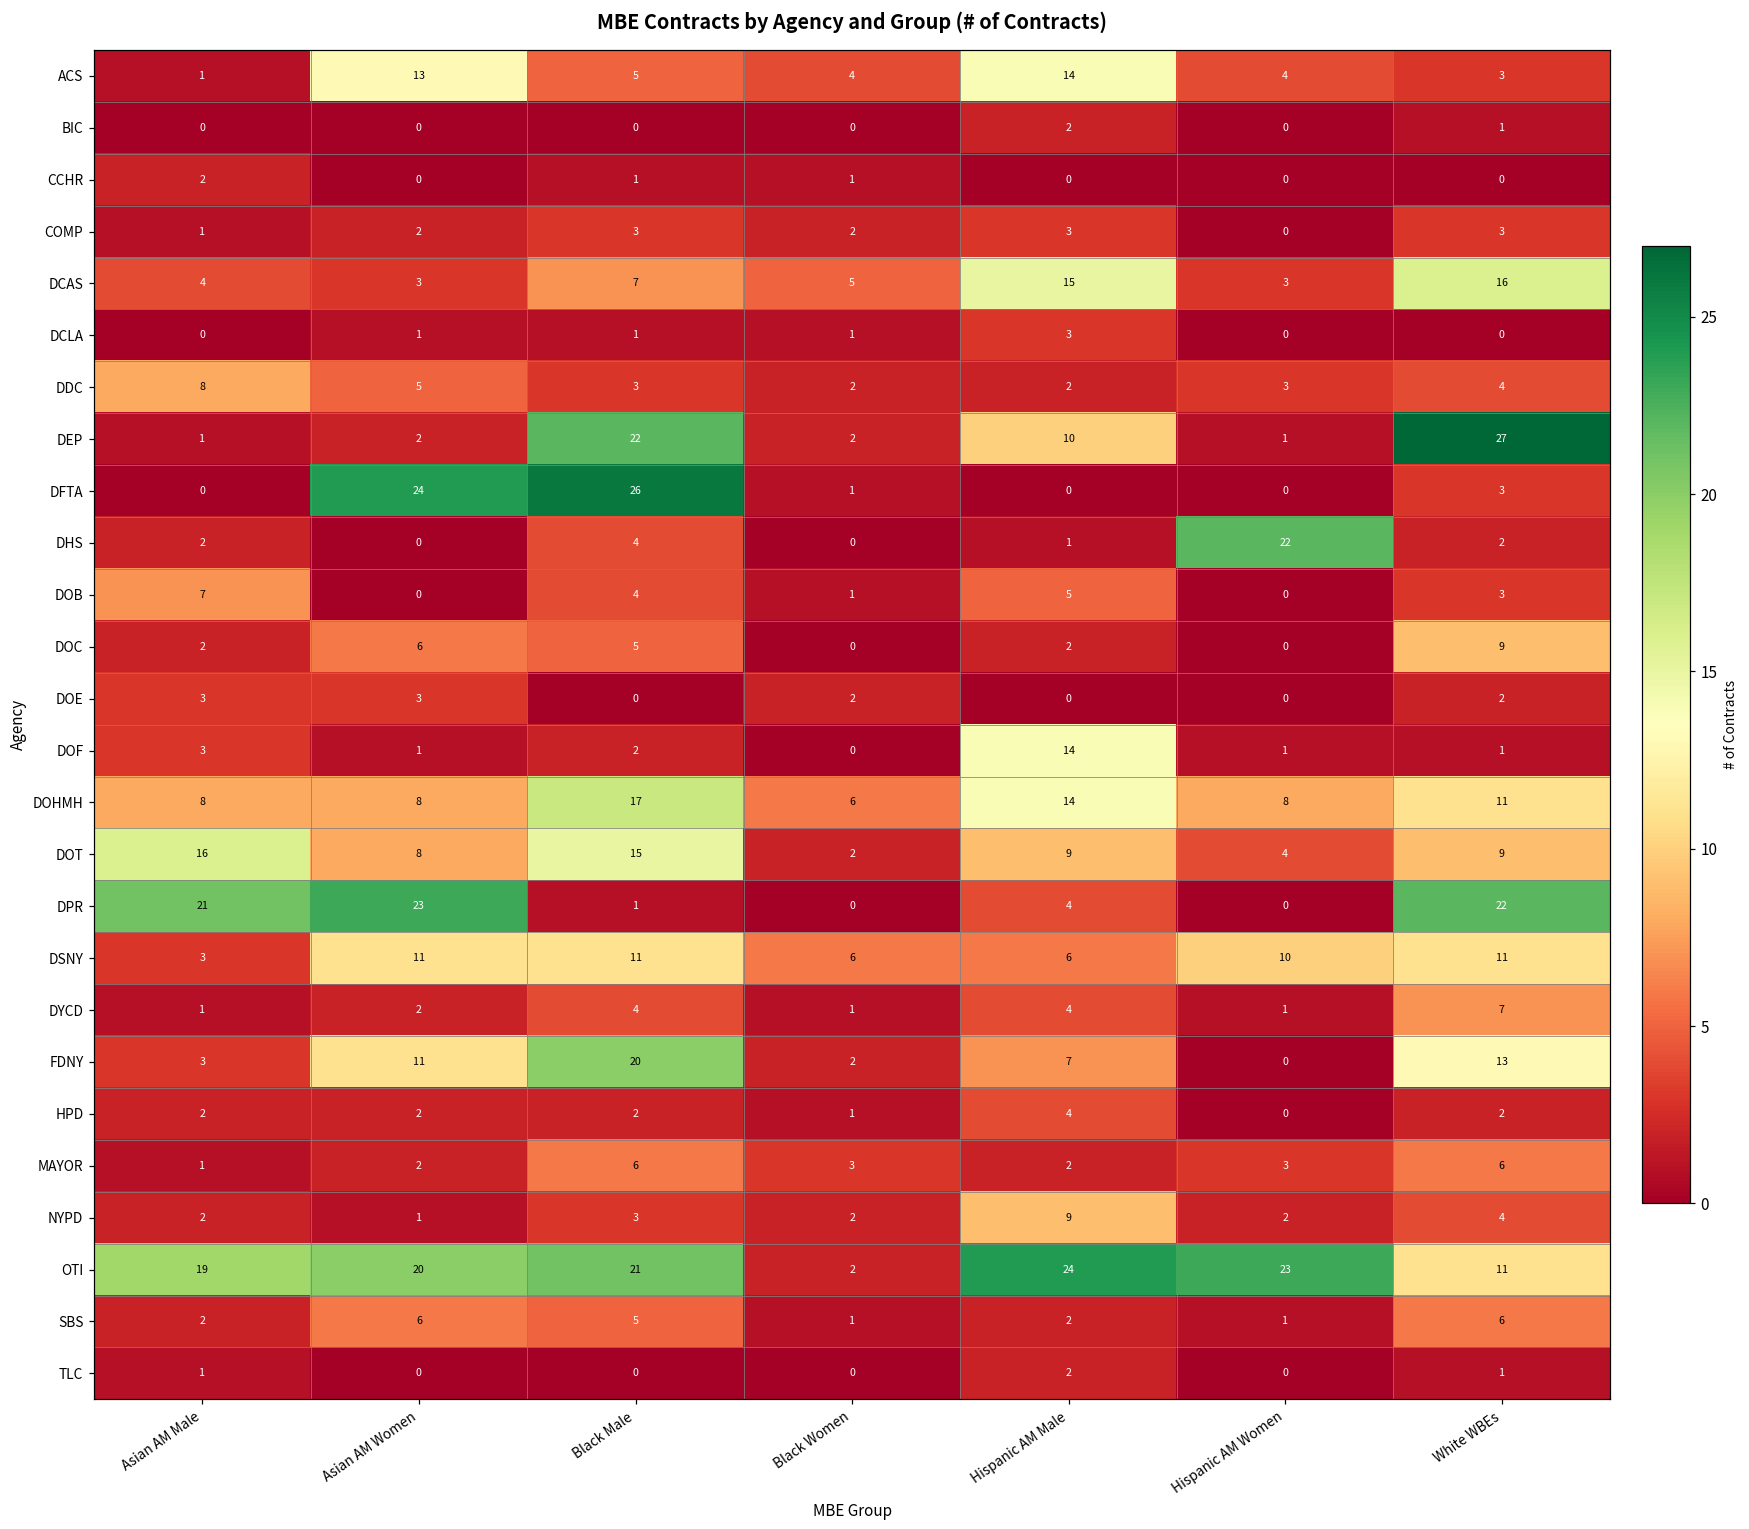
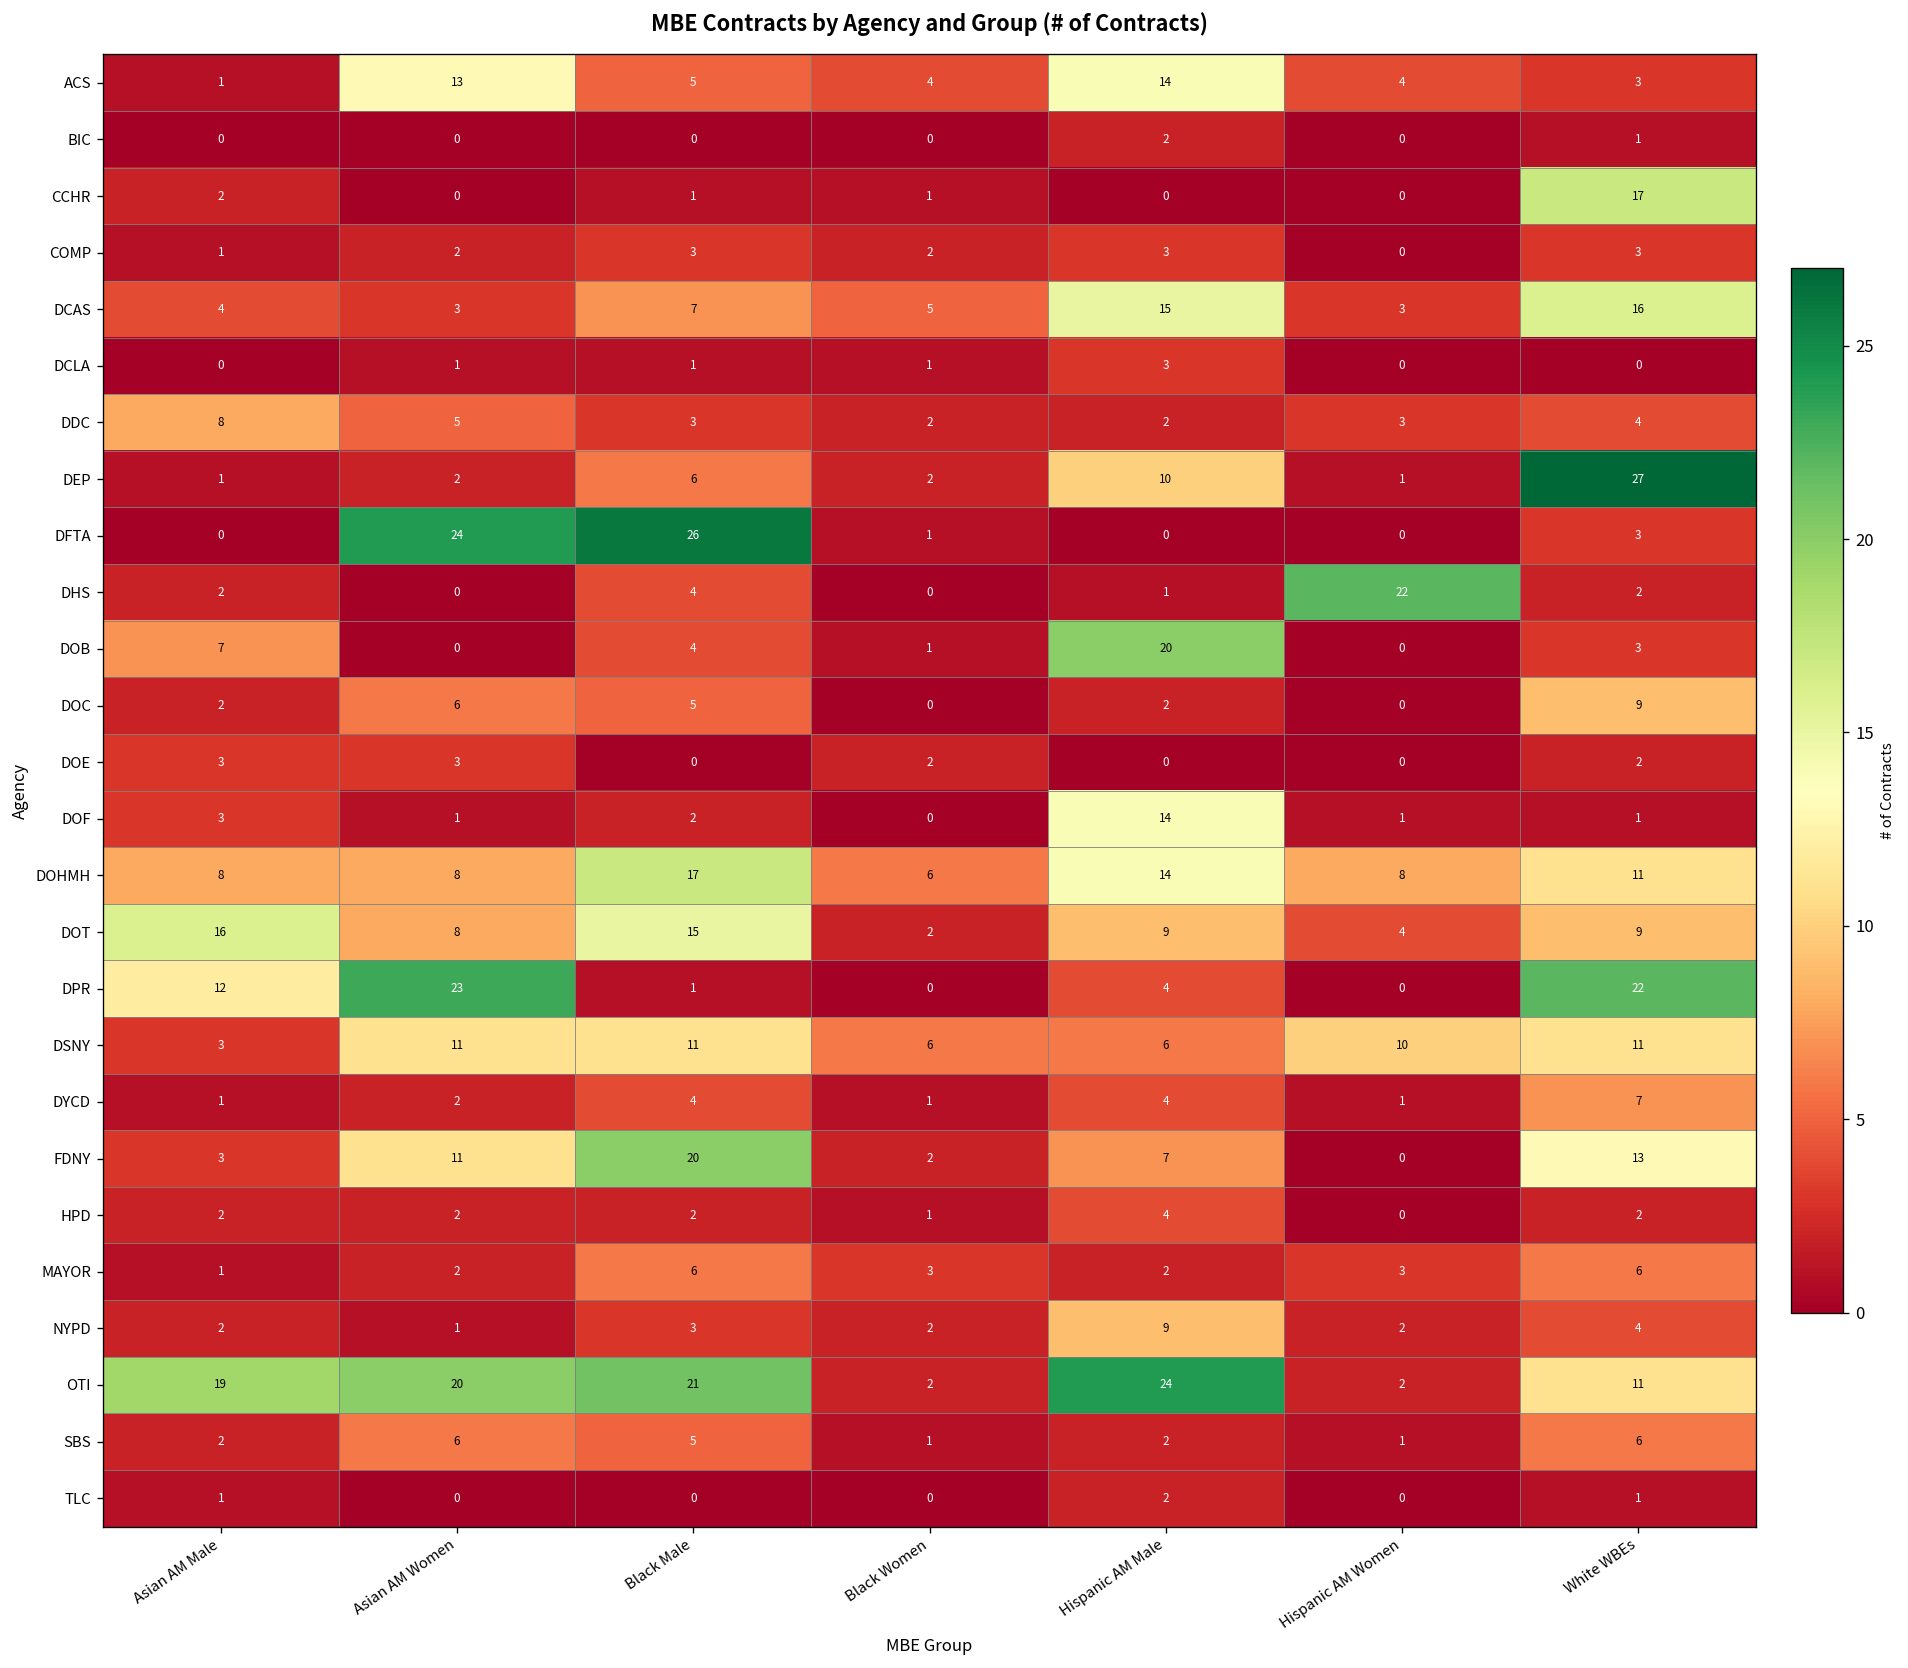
CCHR, White WBEs: 0 -> 17
DEP, Black Male: 22 -> 6
DOB, Hispanic AM Male: 5 -> 20
DPR, Asian AM Male: 21 -> 12
OTI, Hispanic AM Women: 23 -> 2
